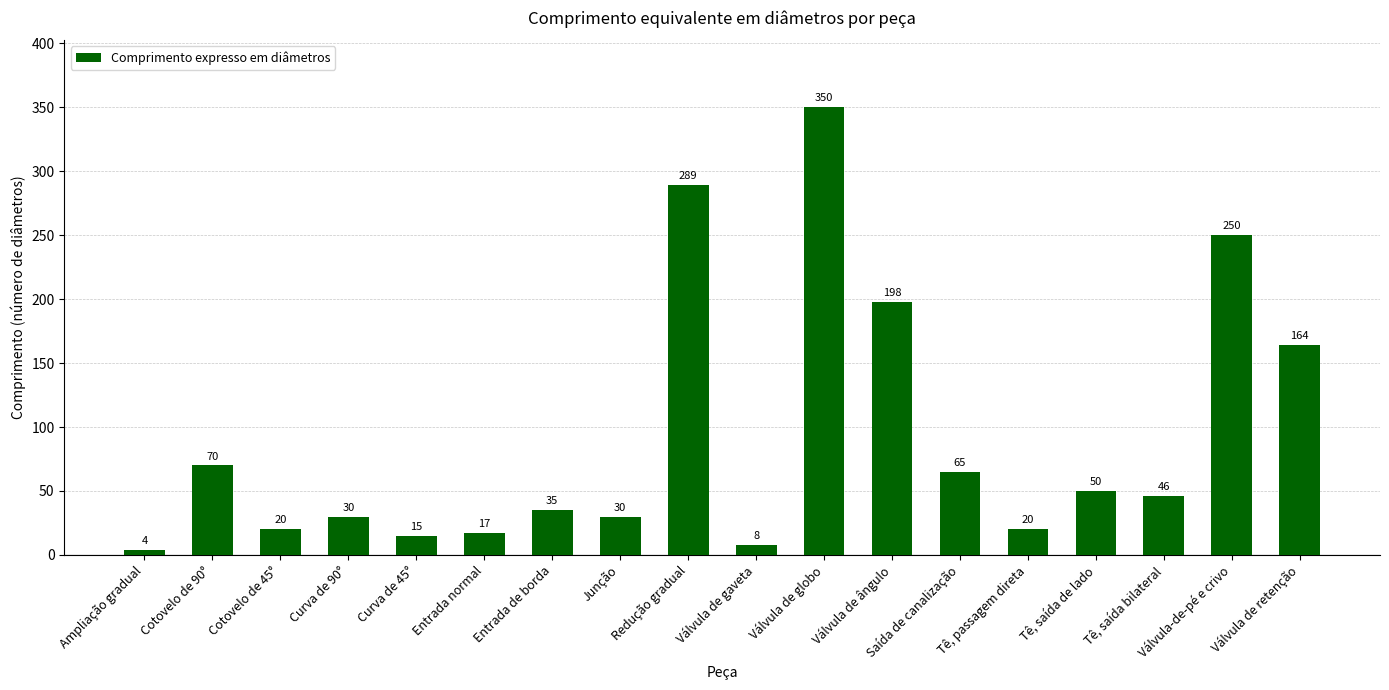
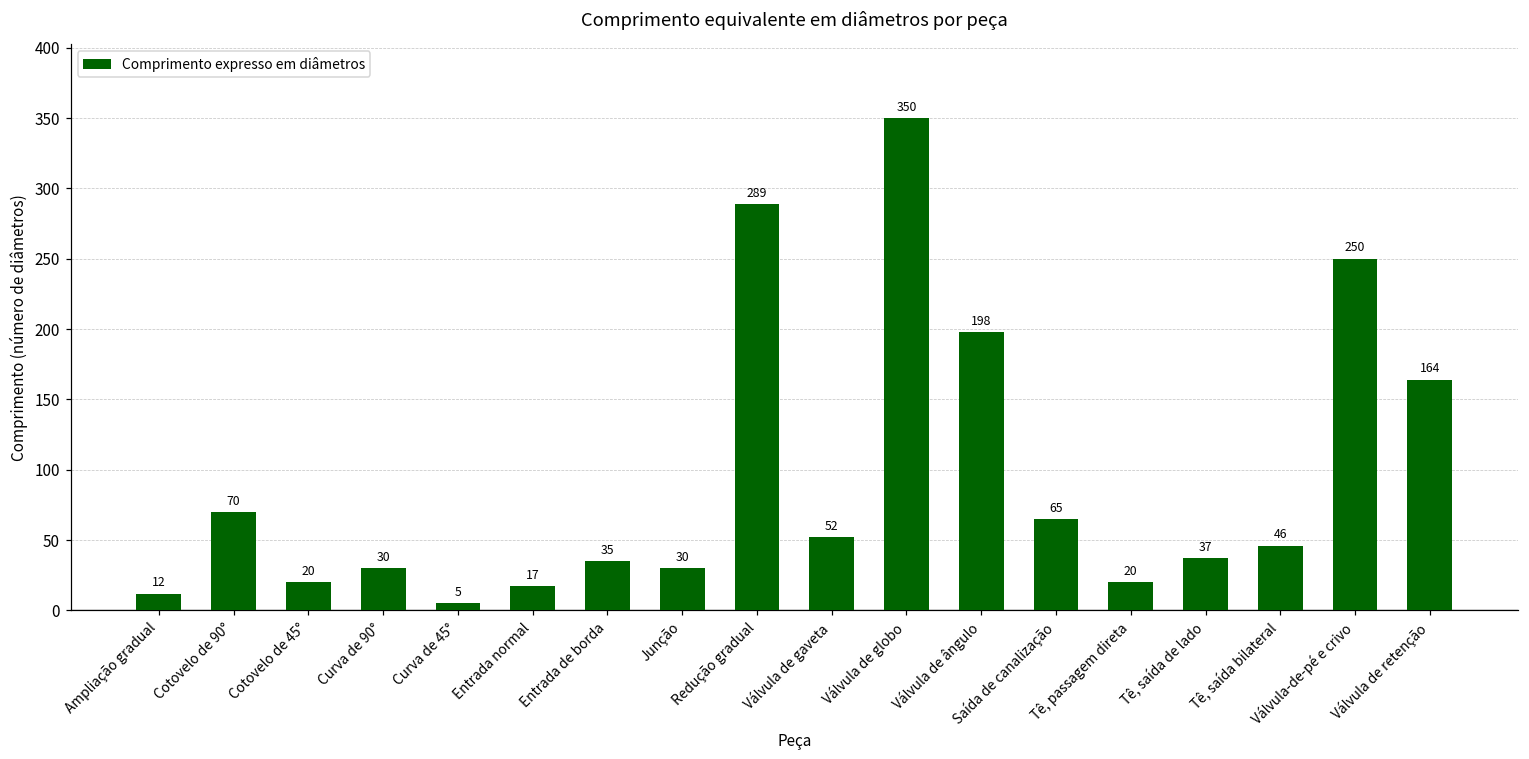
Ampliação gradual: 4 -> 12
Curva de 45°: 15 -> 5
Válvula de gaveta: 8 -> 52
Tê, saída de lado: 50 -> 37
